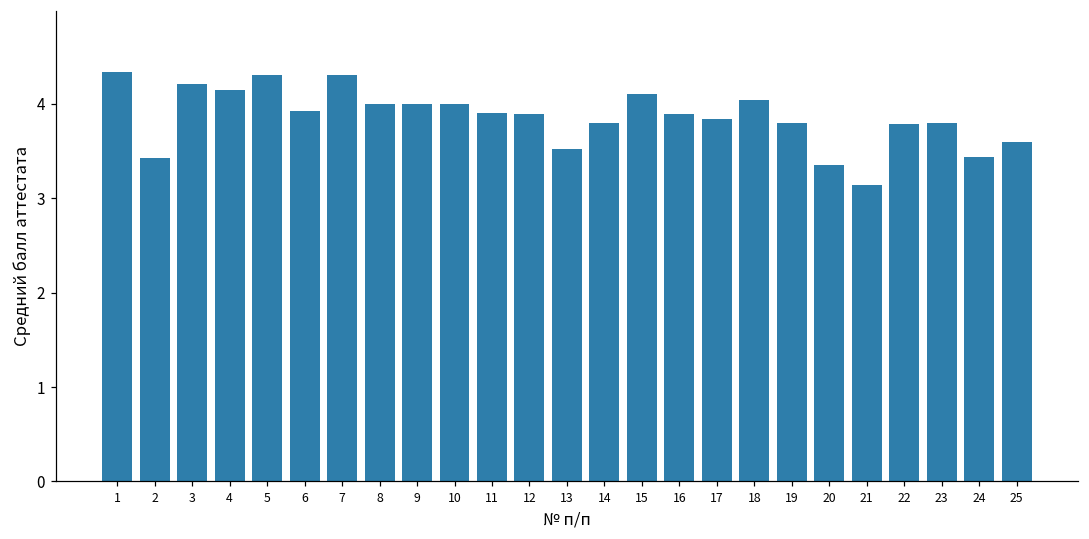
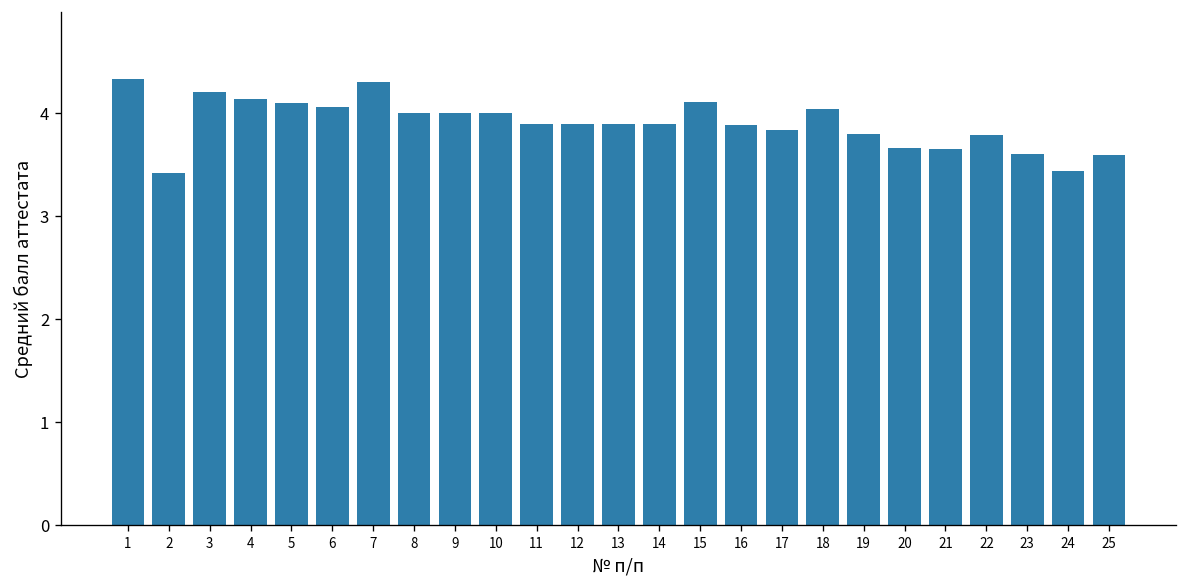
5: 4.3 -> 4.1
6: 3.9 -> 4.1
13: 3.5 -> 3.9
14: 3.8 -> 3.9
20: 3.4 -> 3.7
21: 3.1 -> 3.7
23: 3.8 -> 3.6
